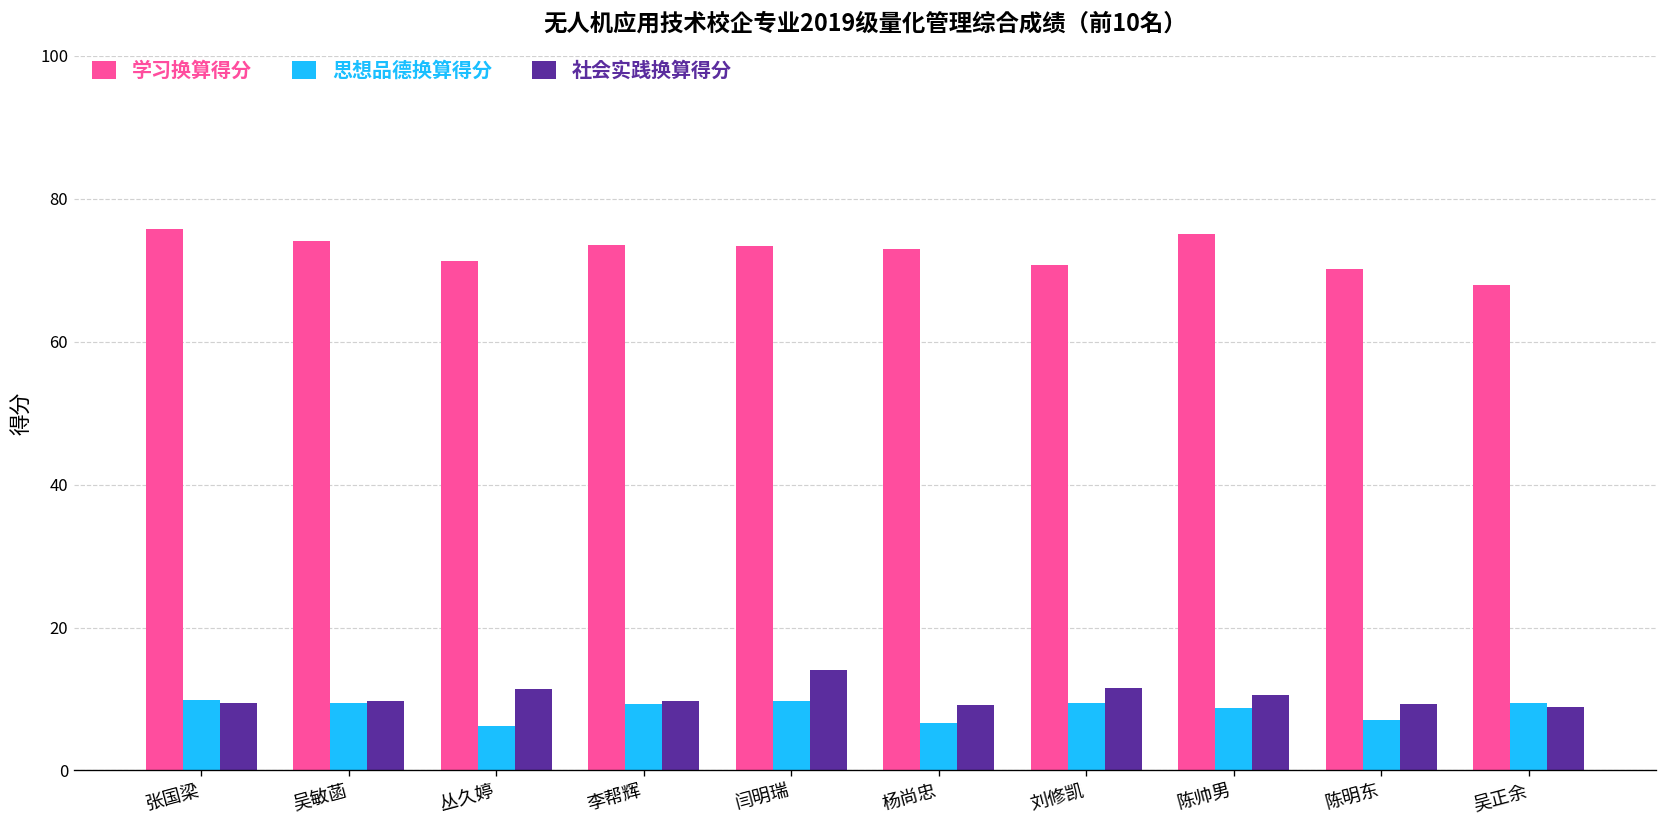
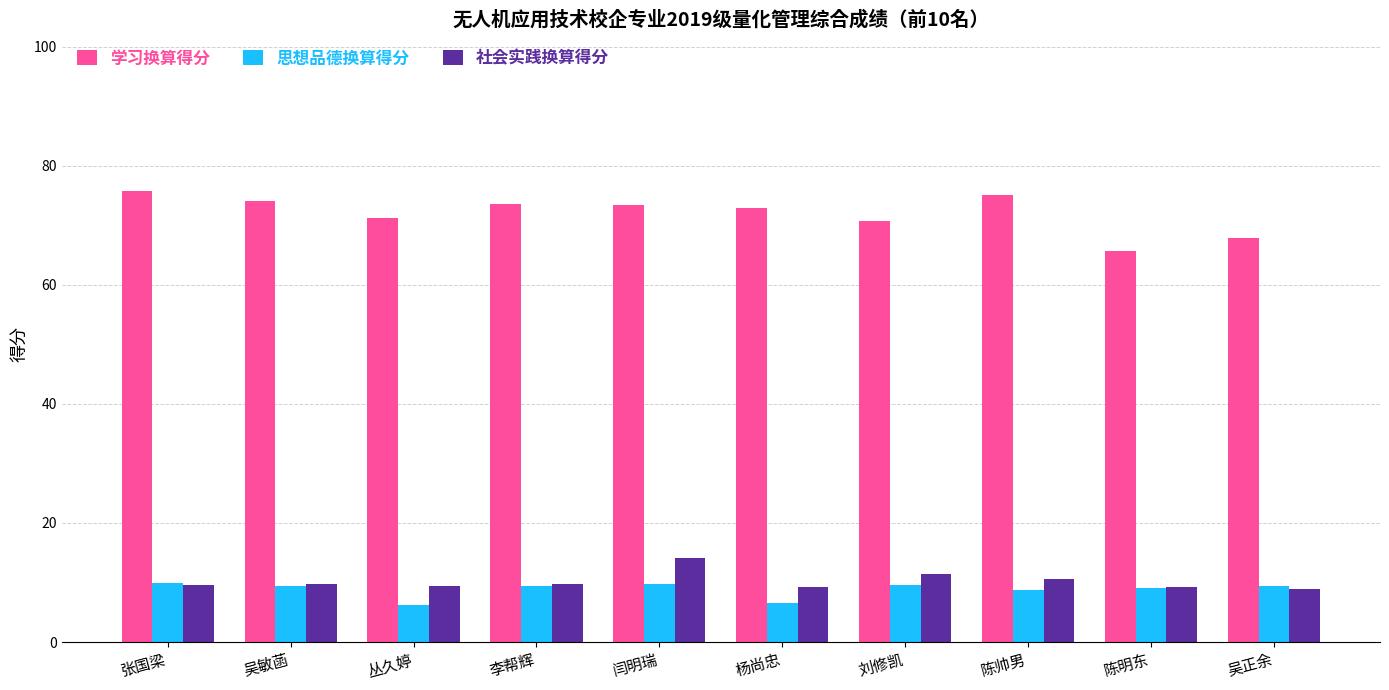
社会实践换算得分, 丛久婷: 11 -> 9
学习换算得分, 陈明东: 70 -> 66
思想品德换算得分, 陈明东: 7 -> 9
